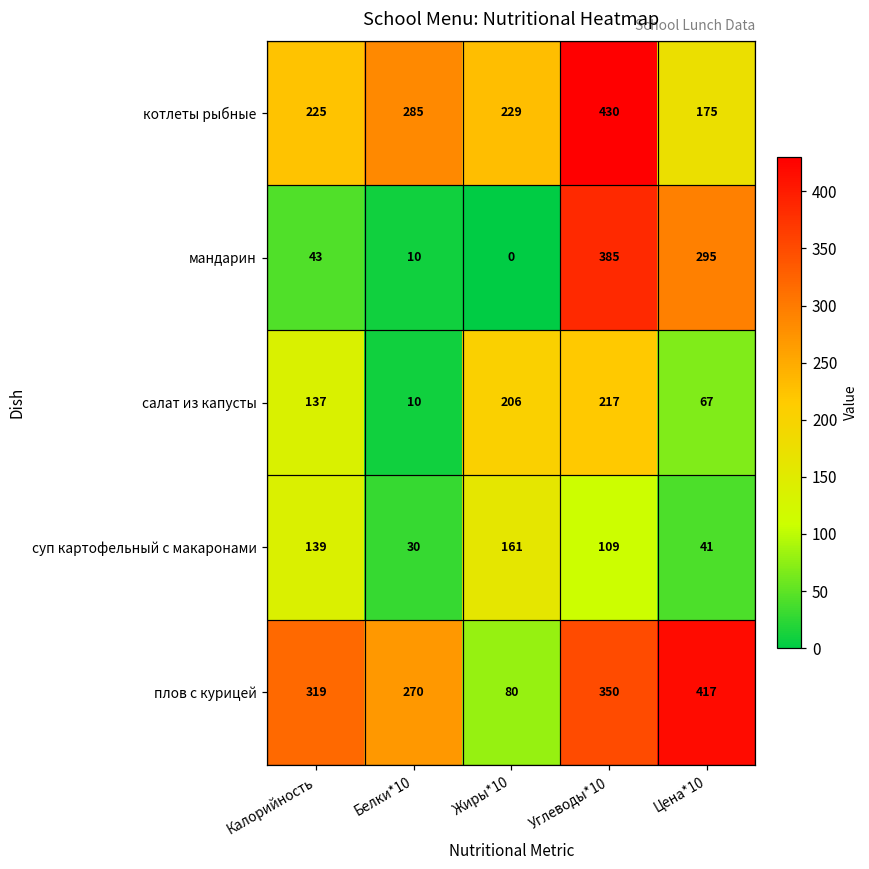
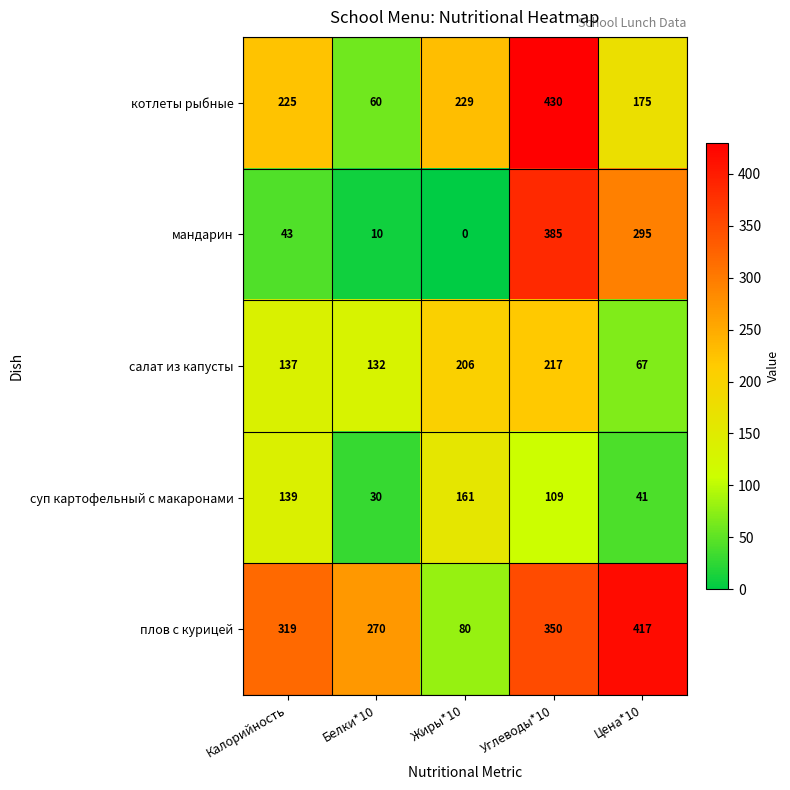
котлеты рыбные, Белки*10: 285 -> 60
салат из капусты, Белки*10: 10 -> 132
